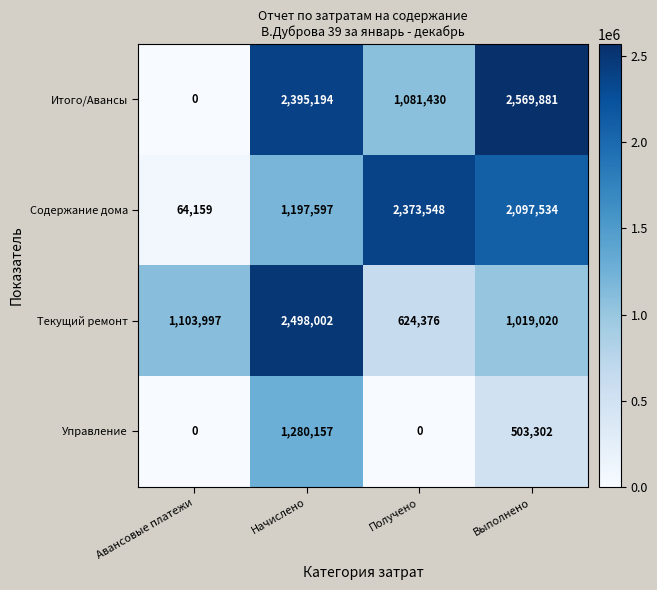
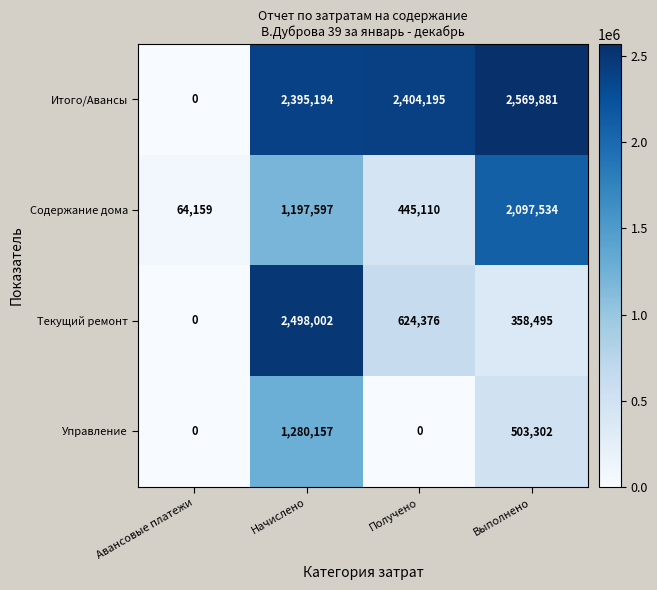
Итого/Авансы, Получено: 1,081,430 -> 2,404,195
Содержание дома, Получено: 2,373,548 -> 445,110
Текущий ремонт, Авансовые платежи: 1,103,997 -> 0
Текущий ремонт, Выполнено: 1,019,020 -> 358,495
